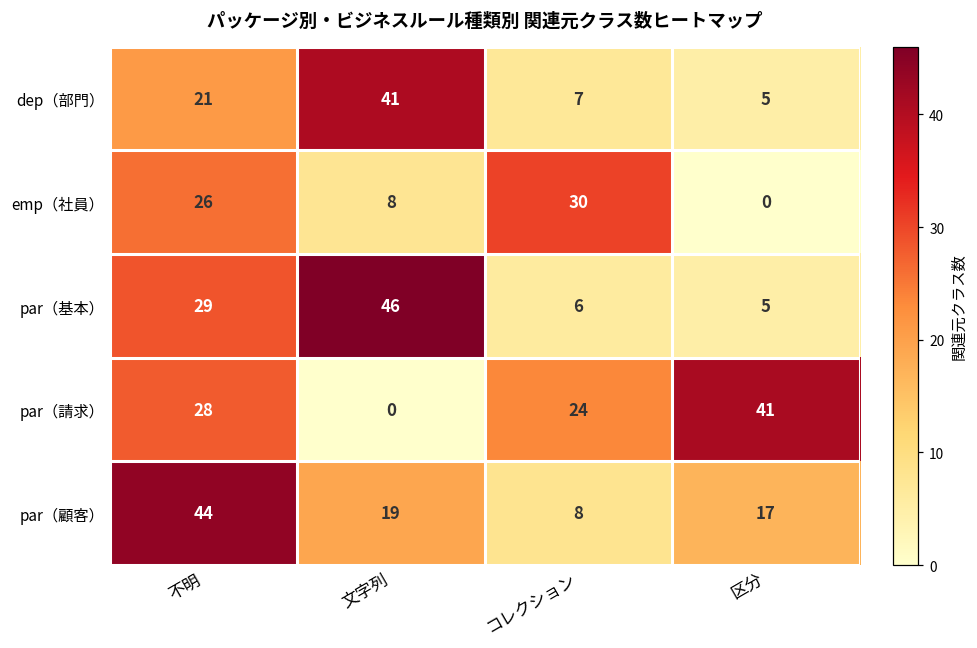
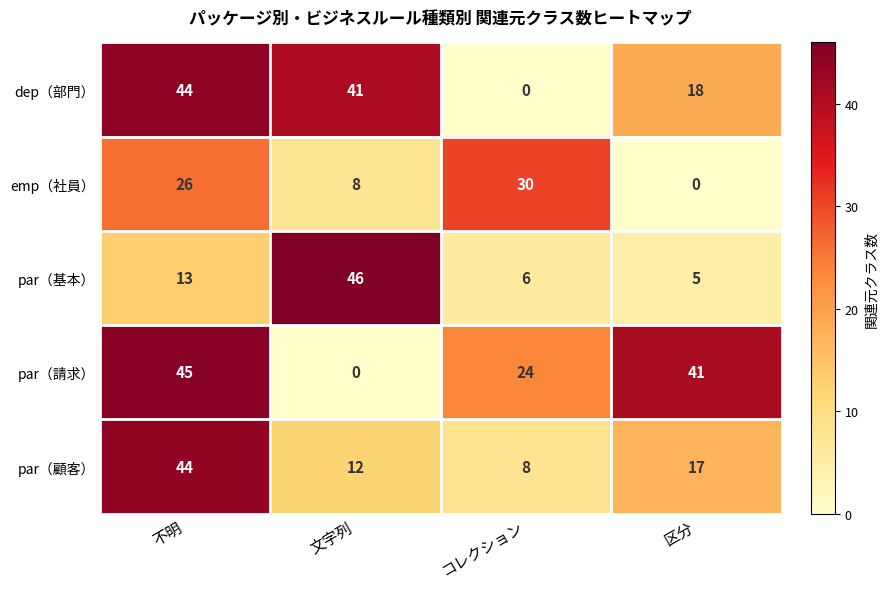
dep（部門）, 不明: 21 -> 44
dep（部門）, コレクション: 7 -> 0
dep（部門）, 区分: 5 -> 18
par（基本）, 不明: 29 -> 13
par（請求）, 不明: 28 -> 45
par（顧客）, 文字列: 19 -> 12
